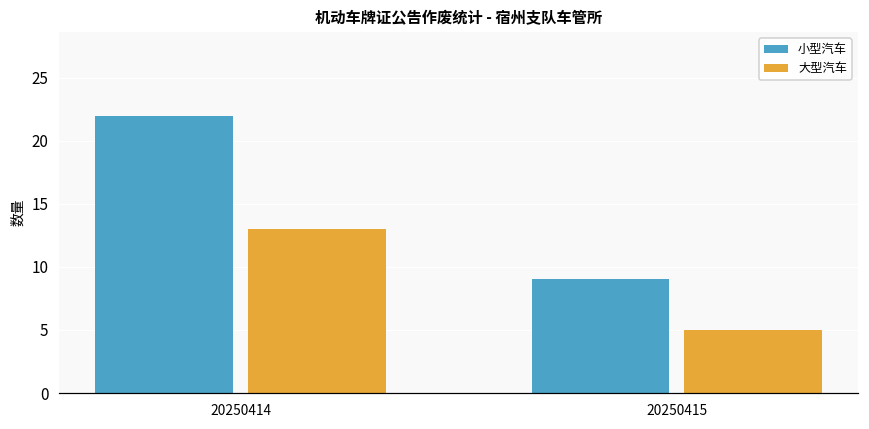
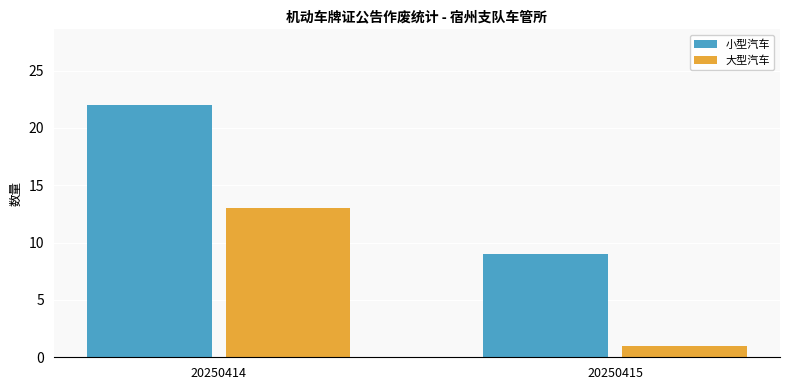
大型汽车, 20250415: 5 -> 1
